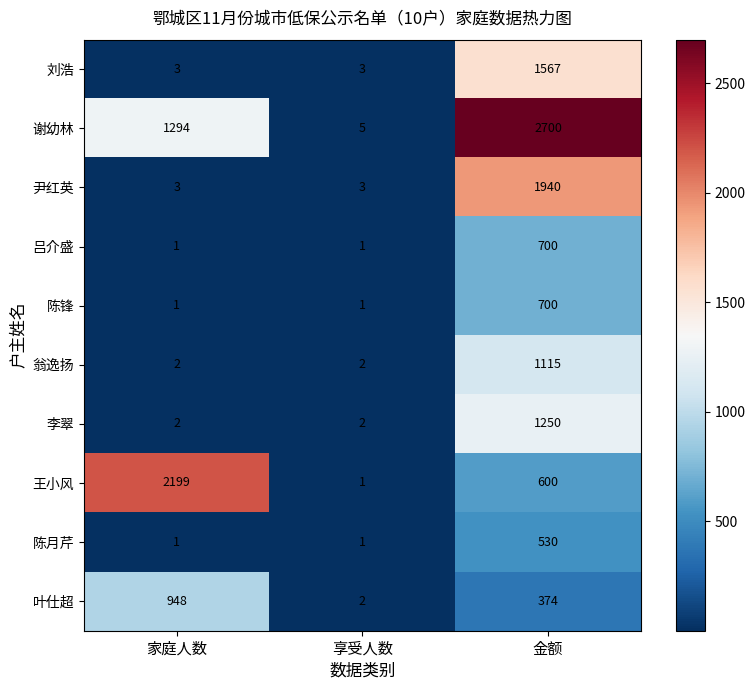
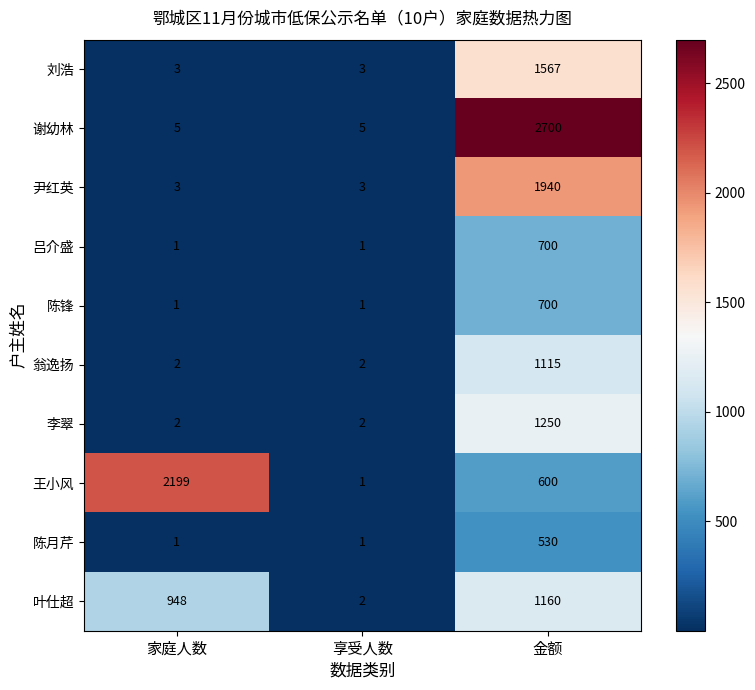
谢幼林, 家庭人数: 1294 -> 5
叶仕超, 金额: 374 -> 1160
